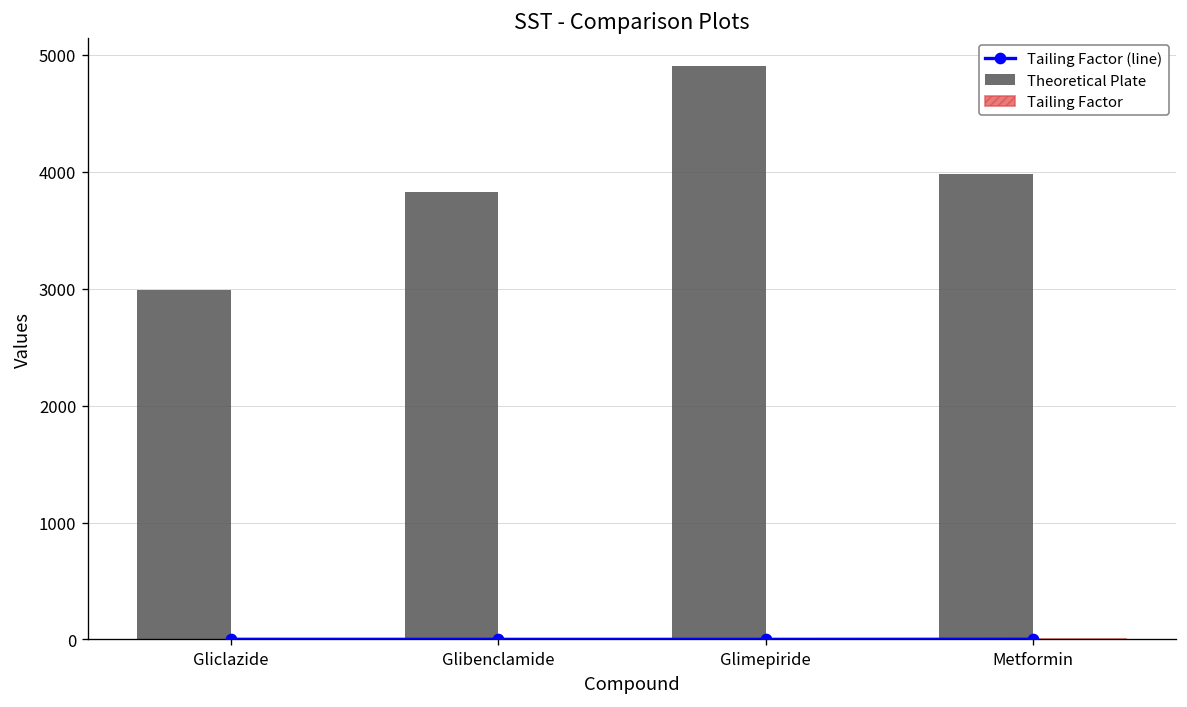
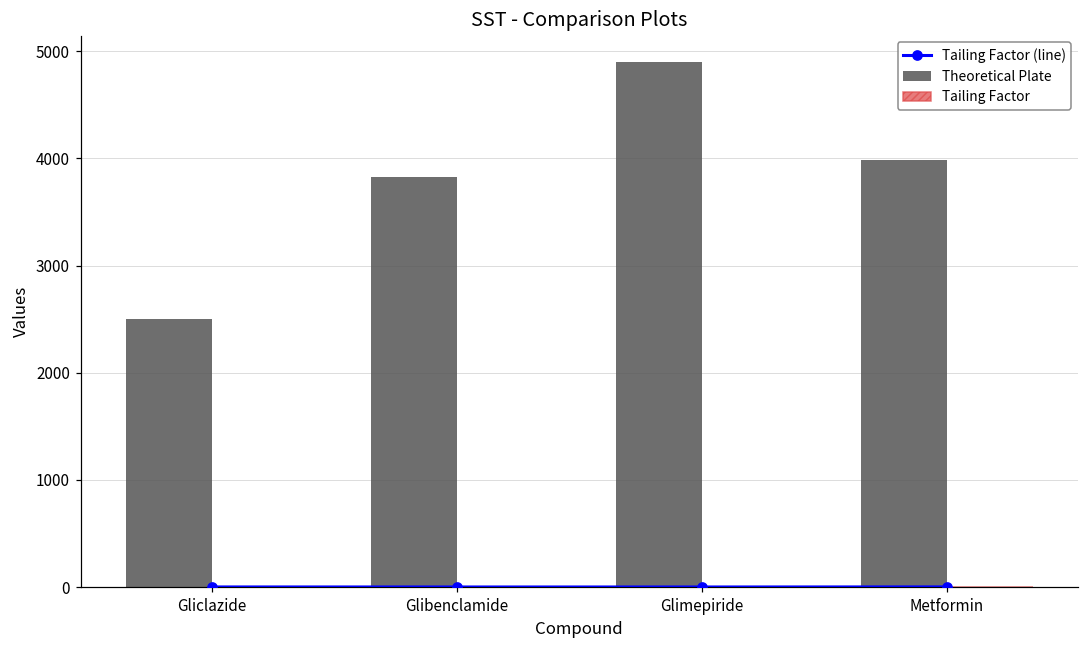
Theoretical Plate, Gliclazide: 3000 -> 2500
